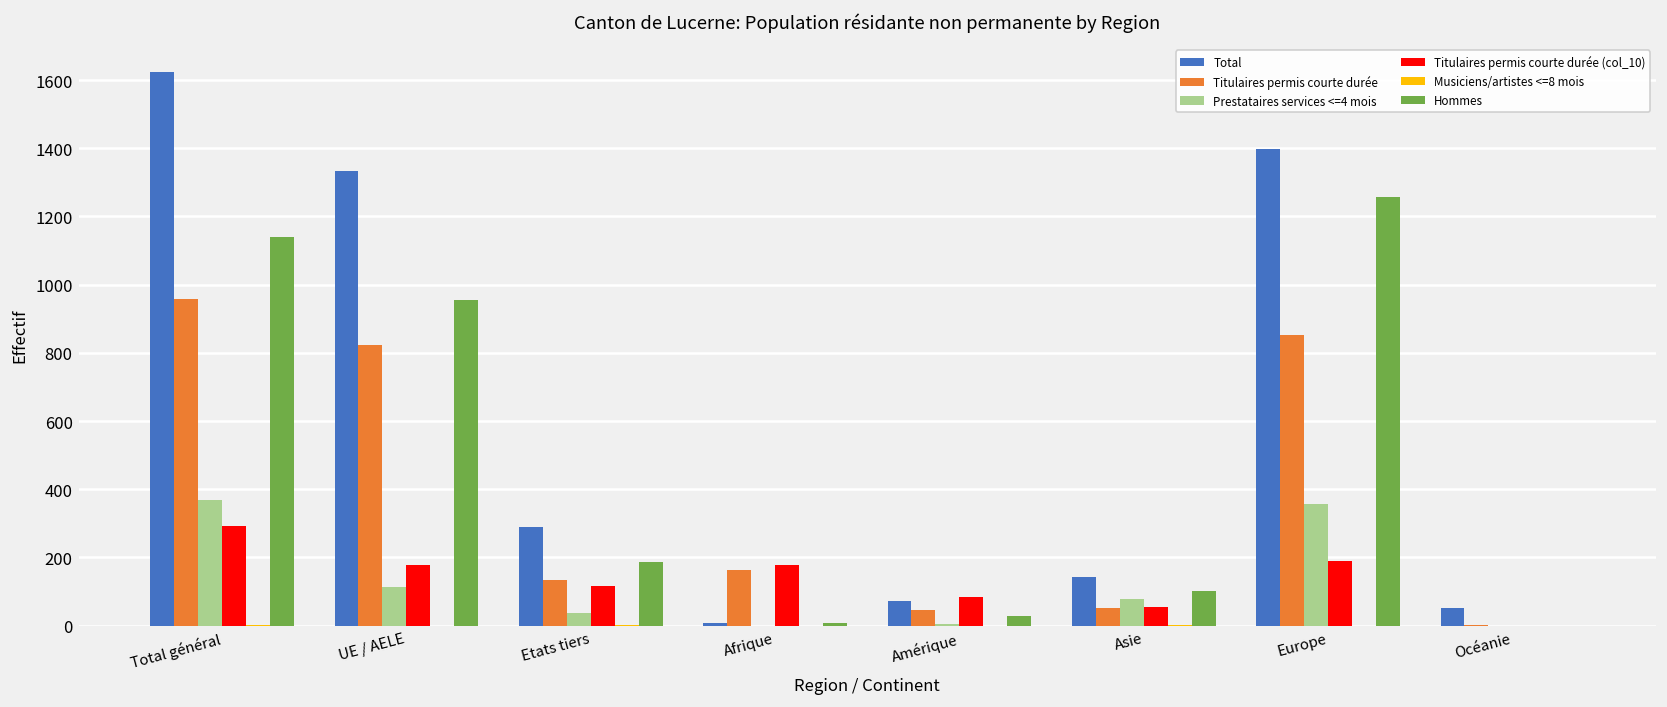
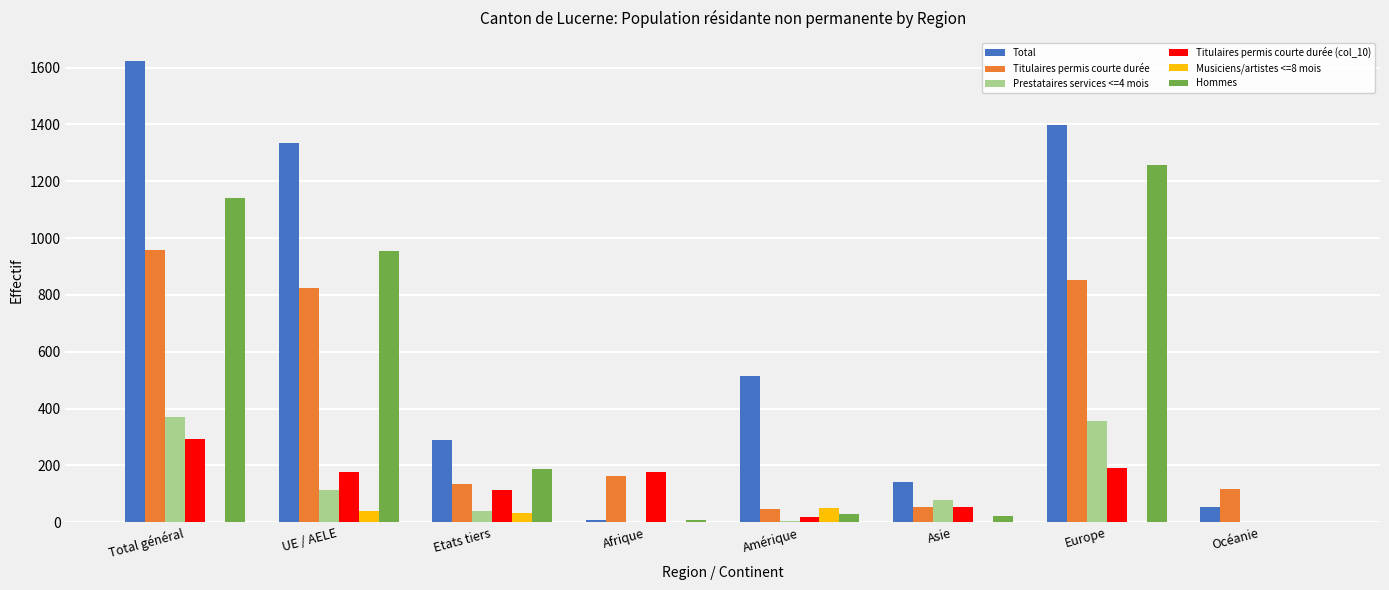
Musiciens/artistes <=8 mois, UE / AELE: 0 -> 40
Musiciens/artistes <=8 mois, Etats tiers: 0 -> 30
Total, Amérique: 70 -> 520
Titulaires permis courte durée (col_10), Amérique: 80 -> 20
Musiciens/artistes <=8 mois, Amérique: 0 -> 50
Hommes, Asie: 100 -> 20
Titulaires permis courte durée, Océanie: 0 -> 120
